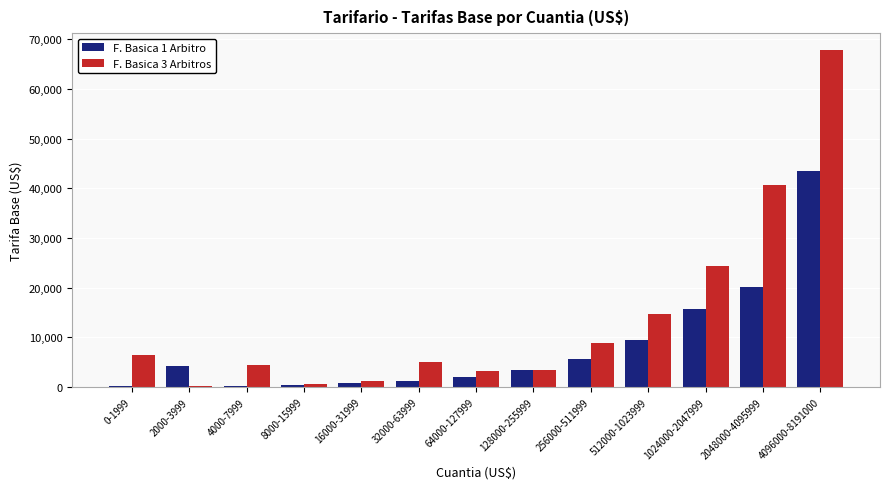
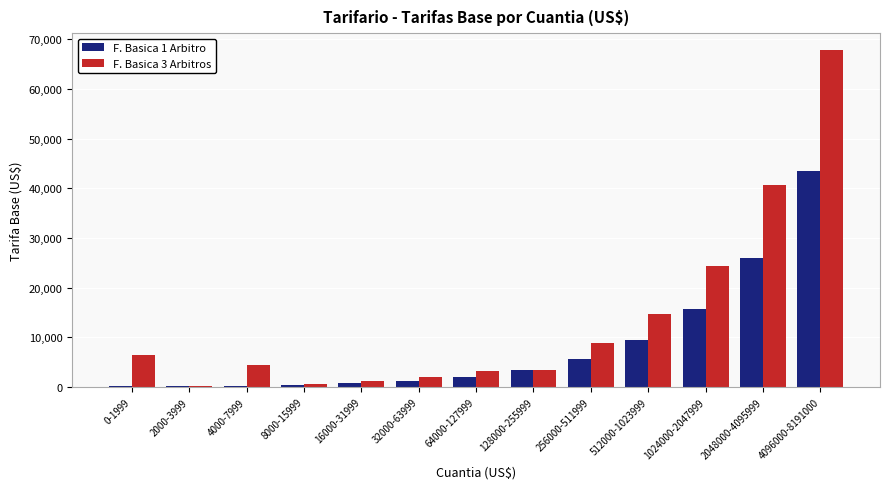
F. Basica 1 Arbitro, 2000-3999: 4,000 -> 0
F. Basica 3 Arbitros, 32000-63999: 5,000 -> 2,000
F. Basica 1 Arbitro, 2048000-4095999: 20,000 -> 26,000
